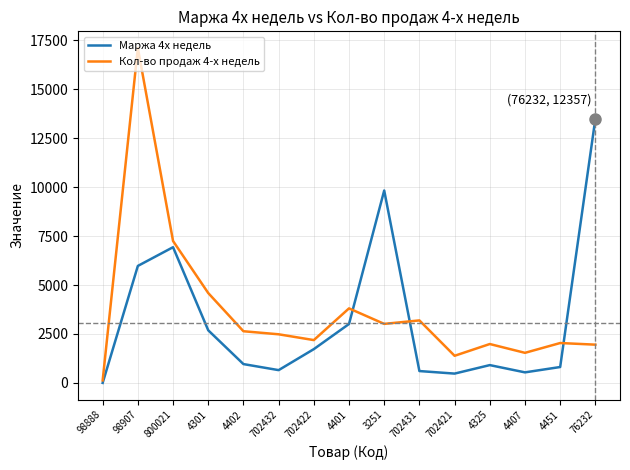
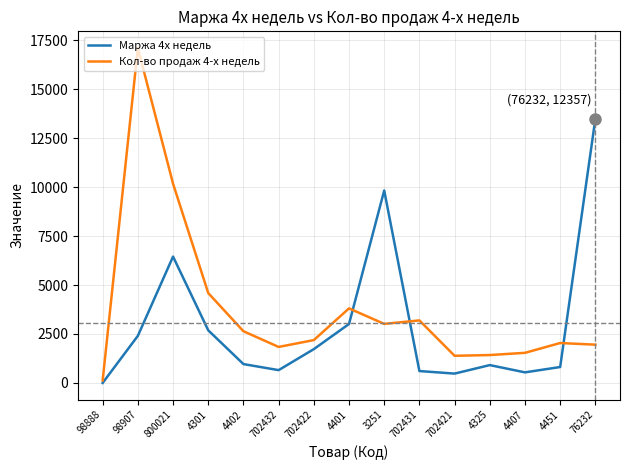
Маржа 4х недель, 98907: 6000 -> 2400
Маржа 4х недель, 800021: 6900 -> 6500
Кол-во продаж 4-х недель, 800021: 7200 -> 10200
Кол-во продаж 4-х недель, 702432: 2500 -> 1800
Кол-во продаж 4-х недель, 4325: 2000 -> 1400
